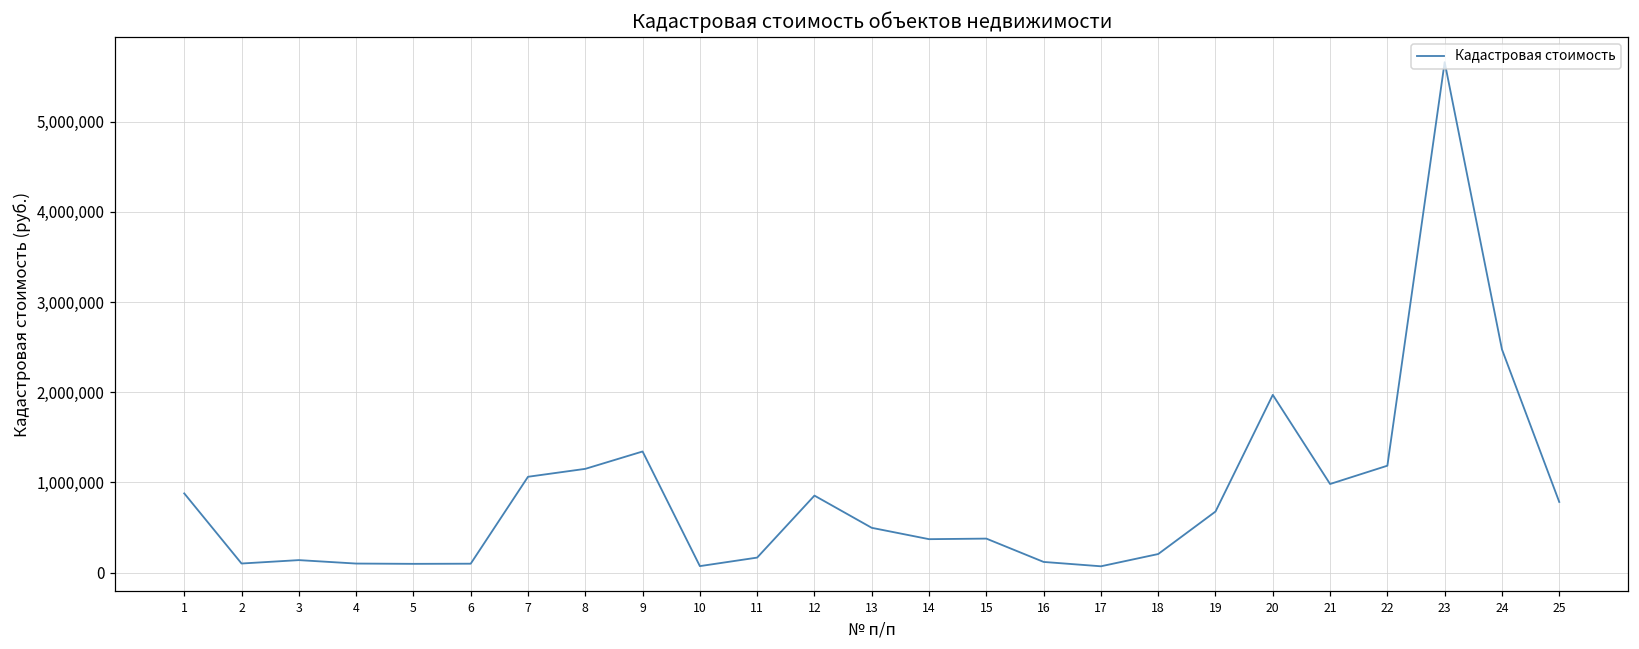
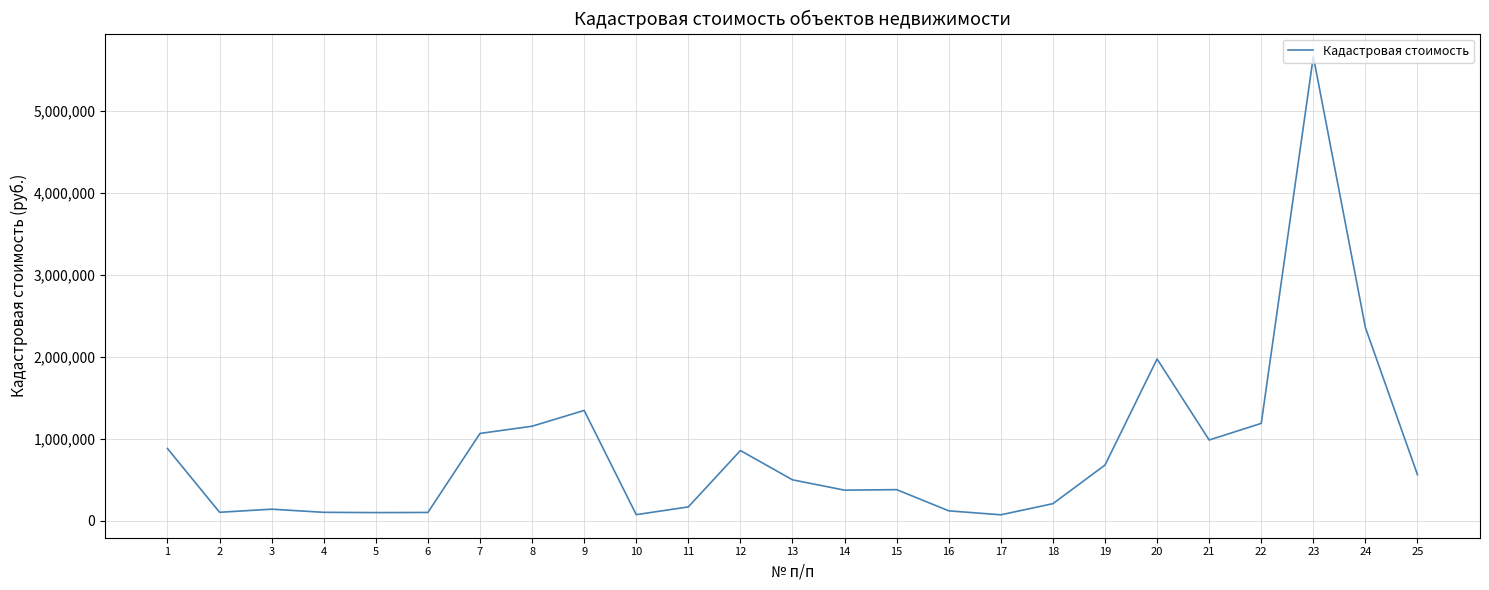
24: 2,500,000 -> 2,400,000
25: 800,000 -> 600,000
